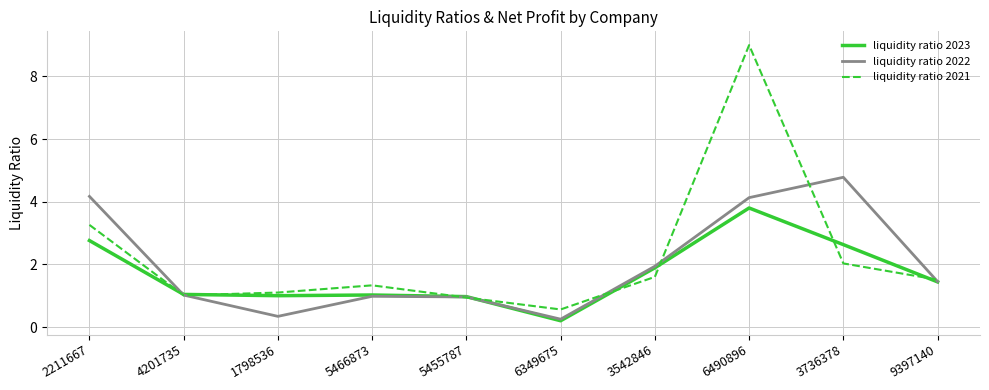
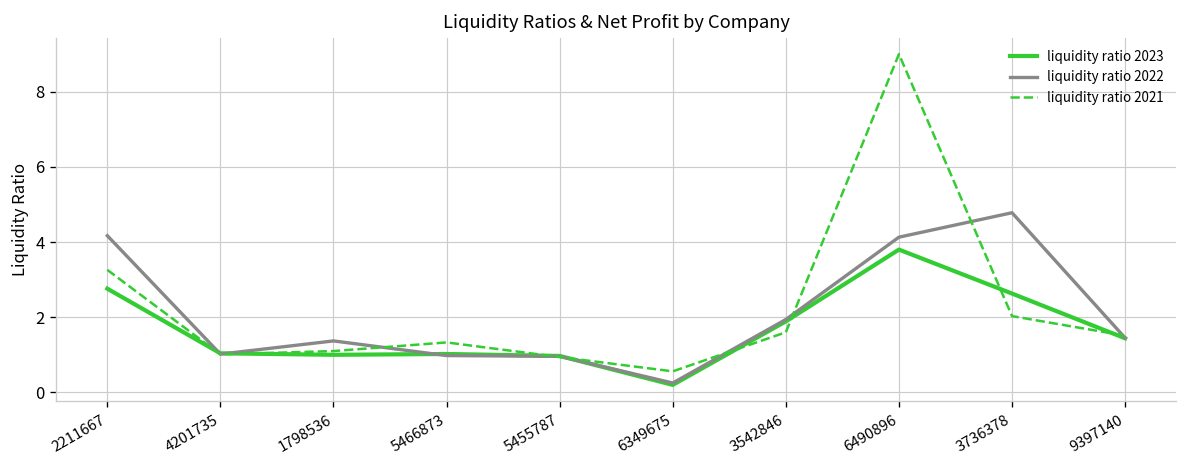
liquidity ratio 2022, 1798536: 0.3 -> 1.4
